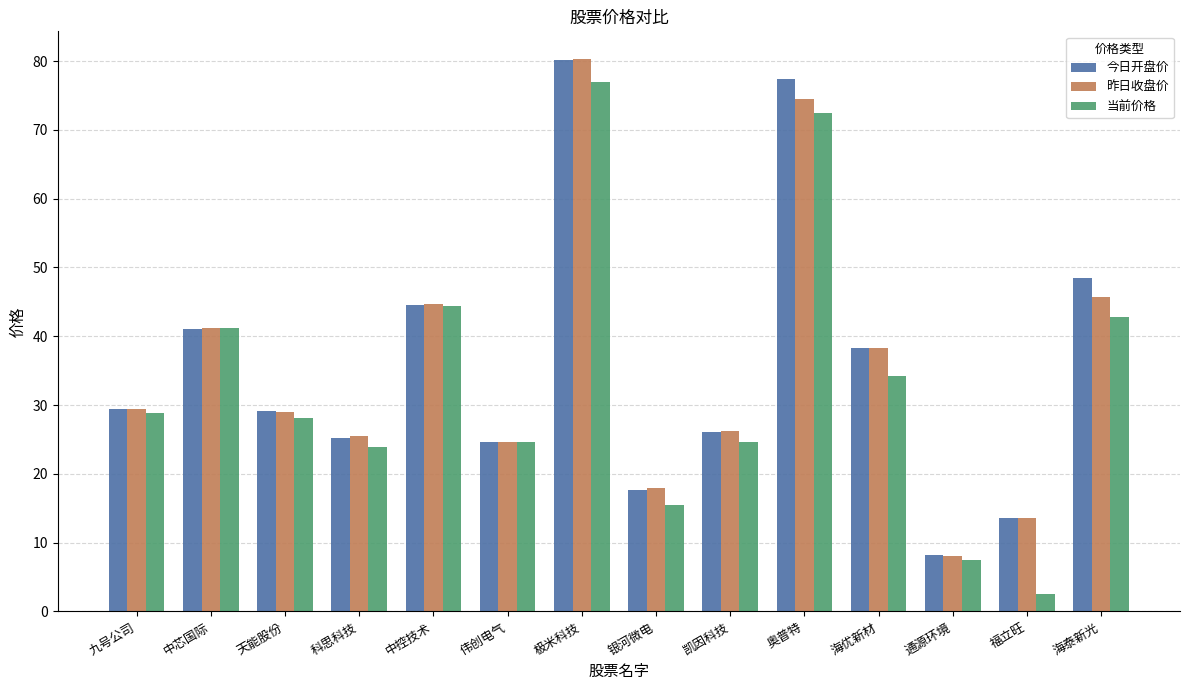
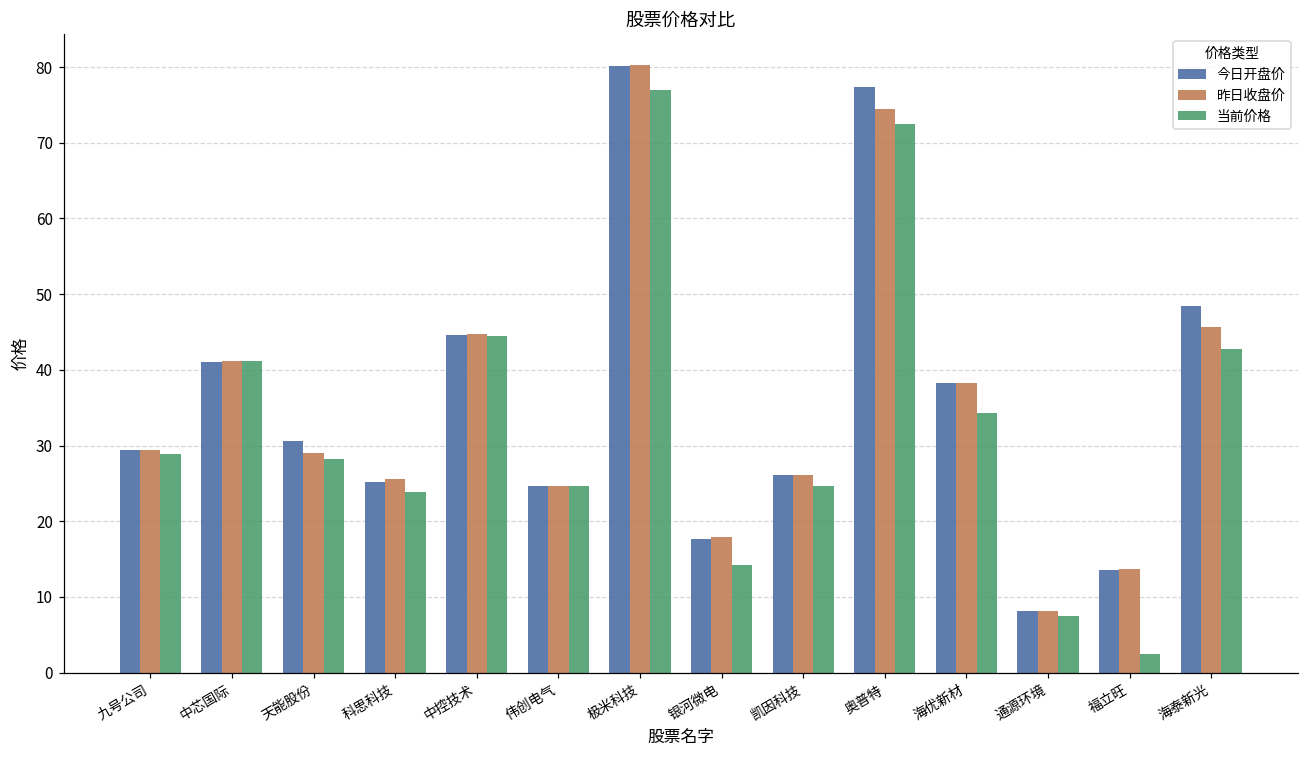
今日开盘价, 天能股份: 29 -> 31
当前价格, 银河微电: 15 -> 14
